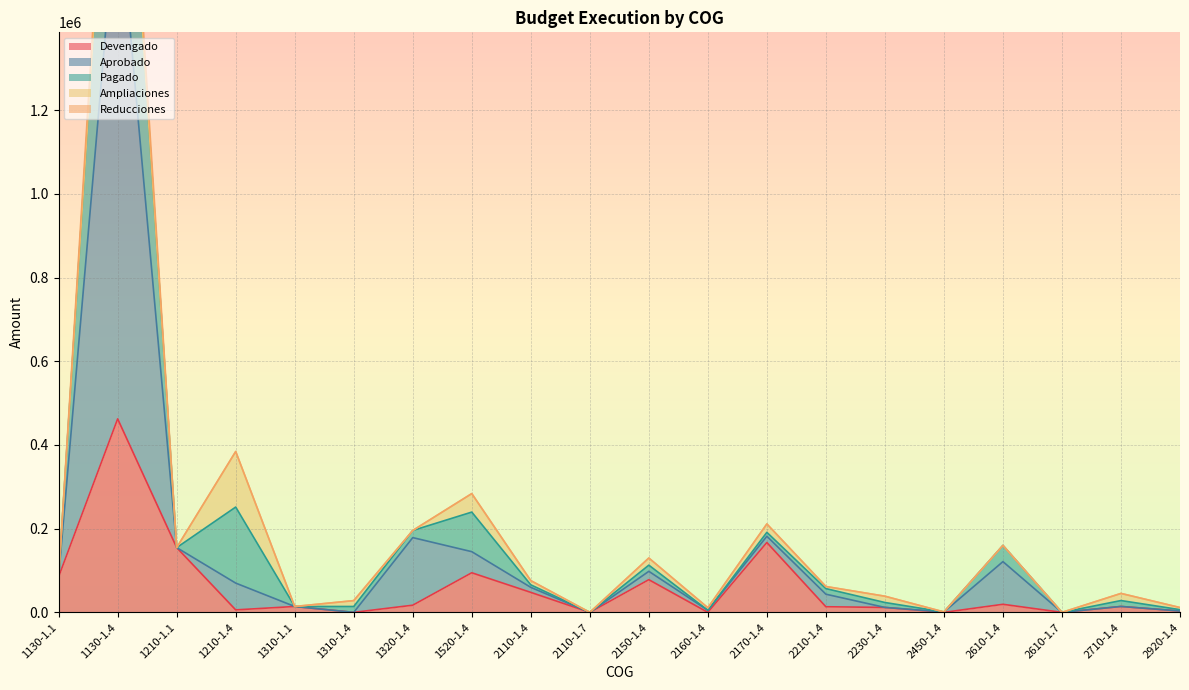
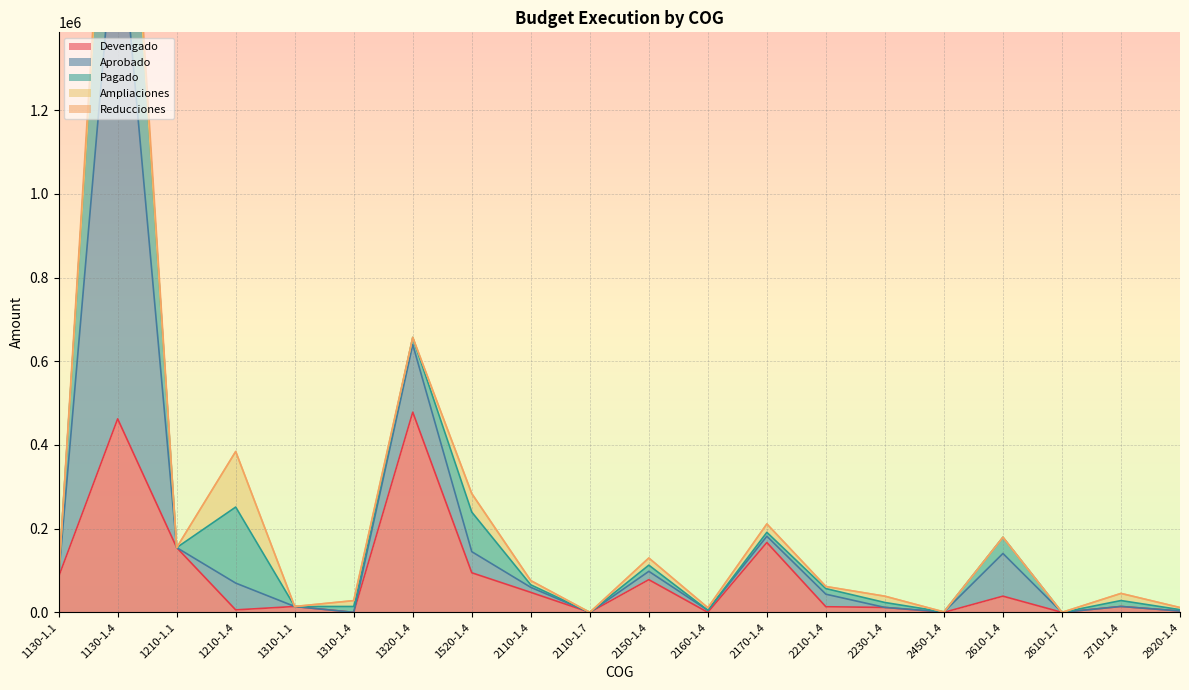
Devengado, 1320-1.4: 20000 -> 480000
Devengado, 2610-1.4: 20000 -> 40000
